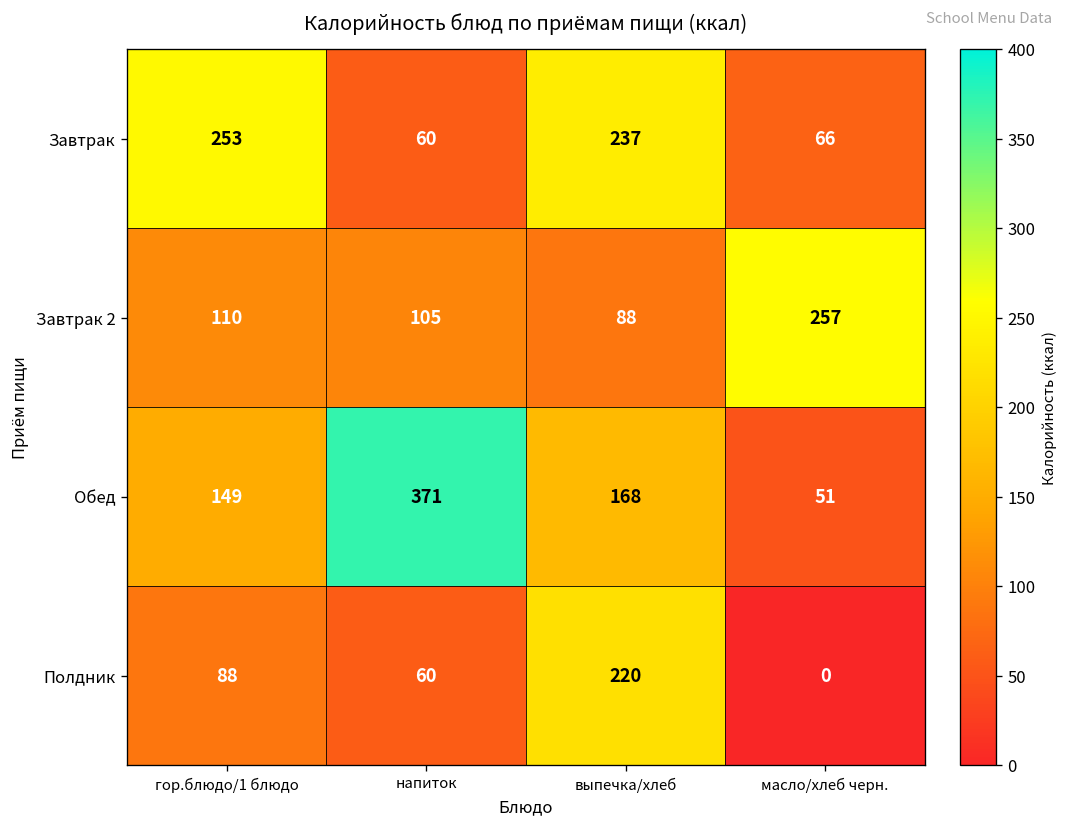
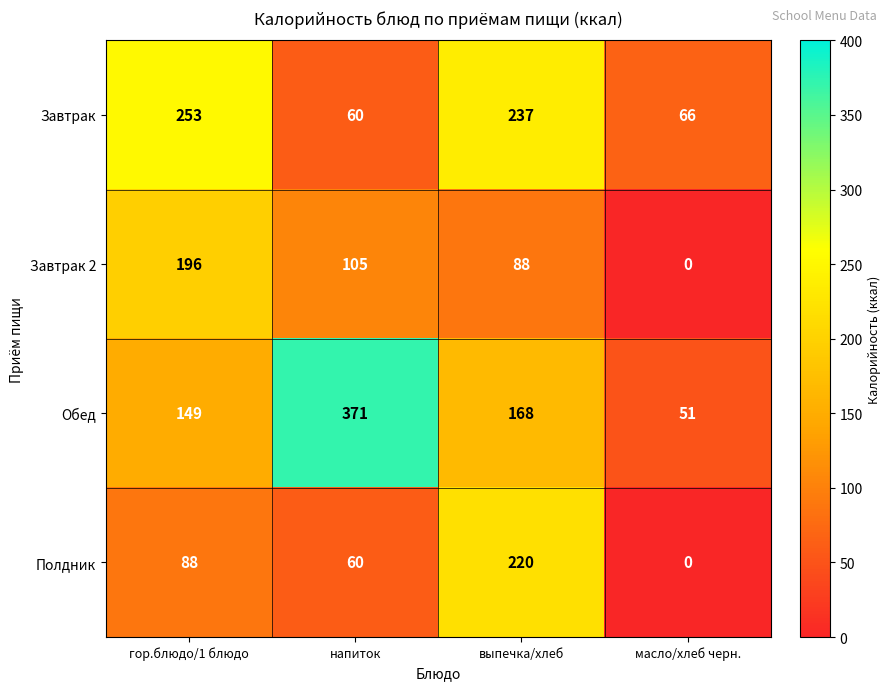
Завтрак 2, гор.блюдо/1 блюдо: 110 -> 196
Завтрак 2, масло/хлеб черн.: 257 -> 0
